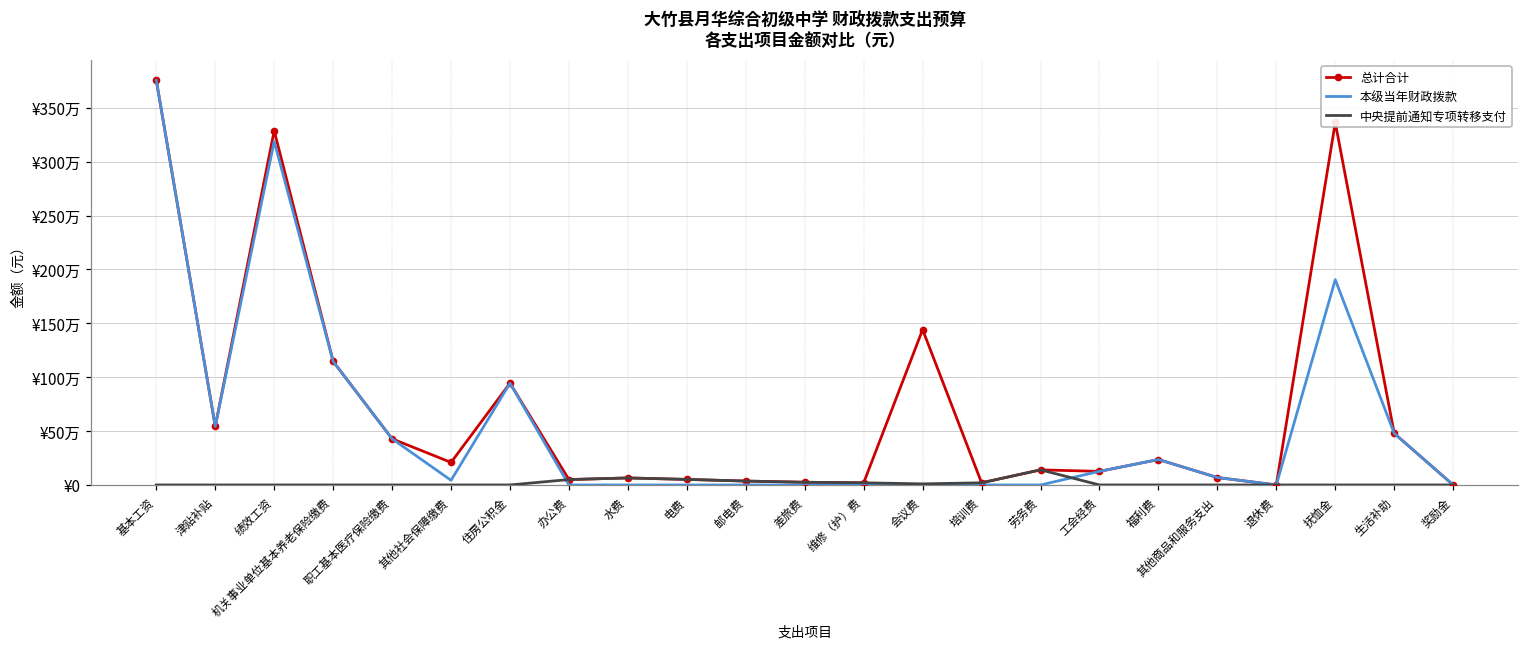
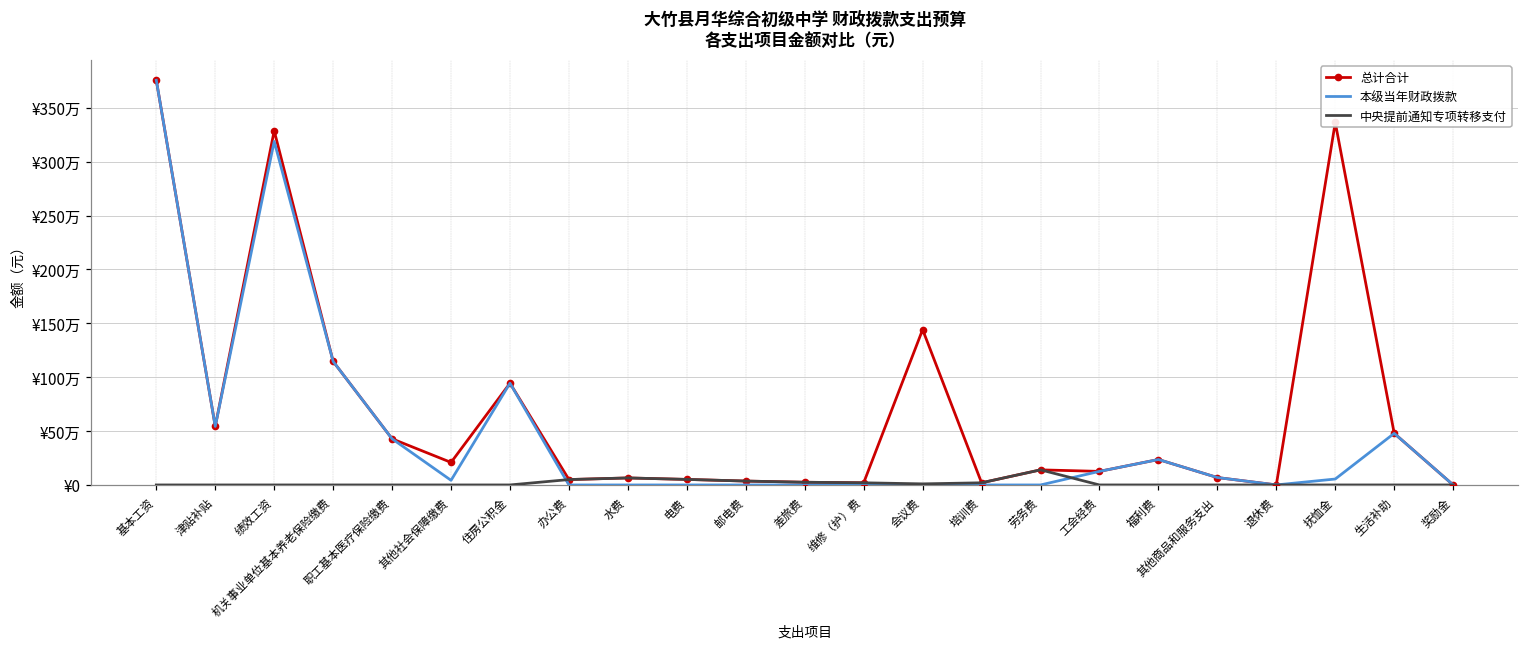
本级当年财政拨款, 抚恤金: ¥190万 -> ¥10万
